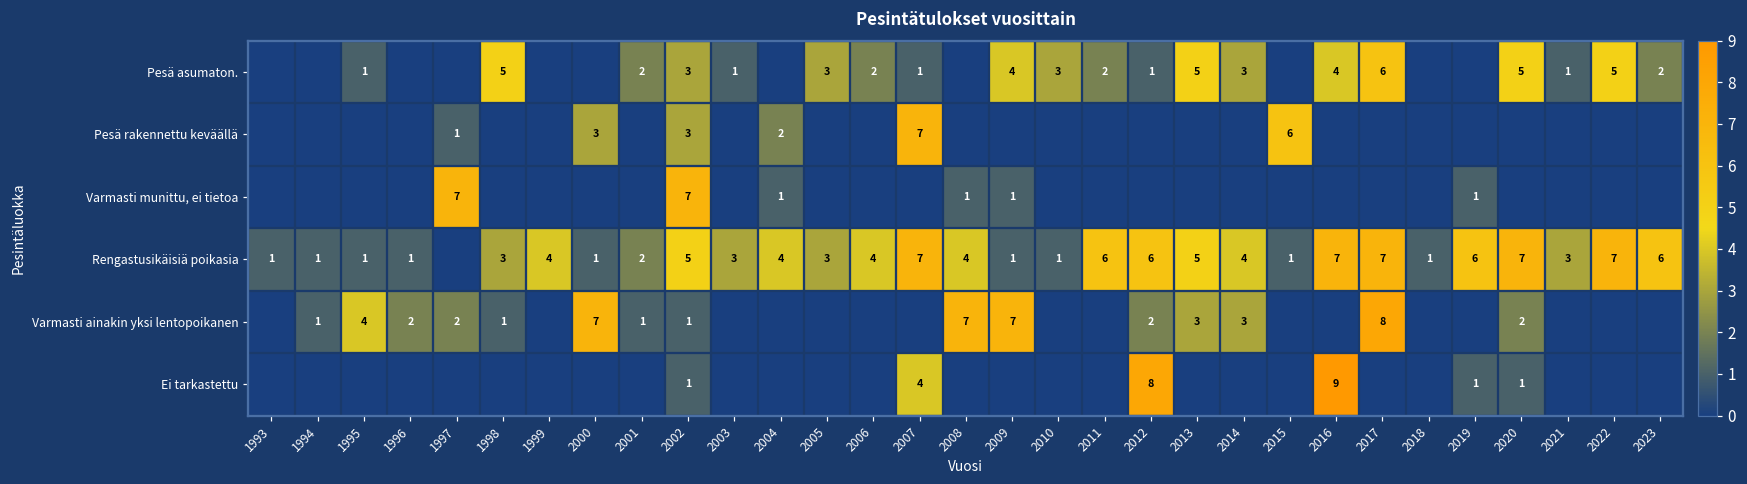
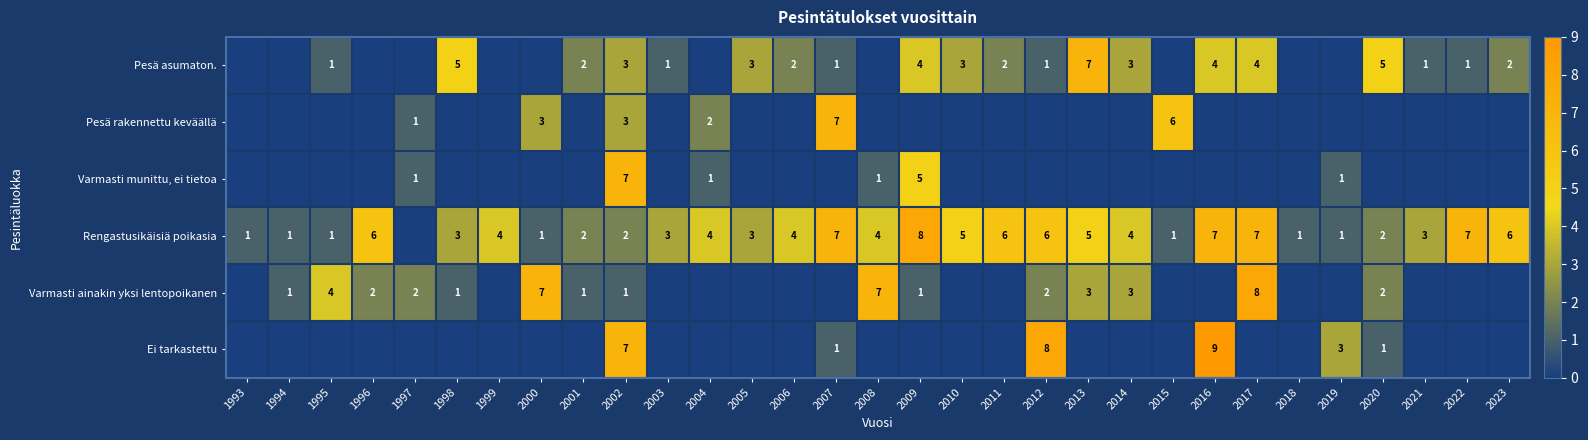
Pesä asumaton., 2013: 5 -> 7
Pesä asumaton., 2017: 6 -> 4
Pesä asumaton., 2022: 5 -> 1
Varmasti munittu, ei tietoa, 1997: 7 -> 1
Varmasti munittu, ei tietoa, 2009: 1 -> 5
Rengastusikäisiä poikasia, 1996: 1 -> 6
Rengastusikäisiä poikasia, 2002: 5 -> 2
Rengastusikäisiä poikasia, 2009: 1 -> 8
Rengastusikäisiä poikasia, 2010: 1 -> 5
Rengastusikäisiä poikasia, 2019: 6 -> 1
Rengastusikäisiä poikasia, 2020: 7 -> 2
Varmasti ainakin yksi lentopoikanen, 2009: 7 -> 1
Ei tarkastettu, 2002: 1 -> 7
Ei tarkastettu, 2007: 4 -> 1
Ei tarkastettu, 2019: 1 -> 3
